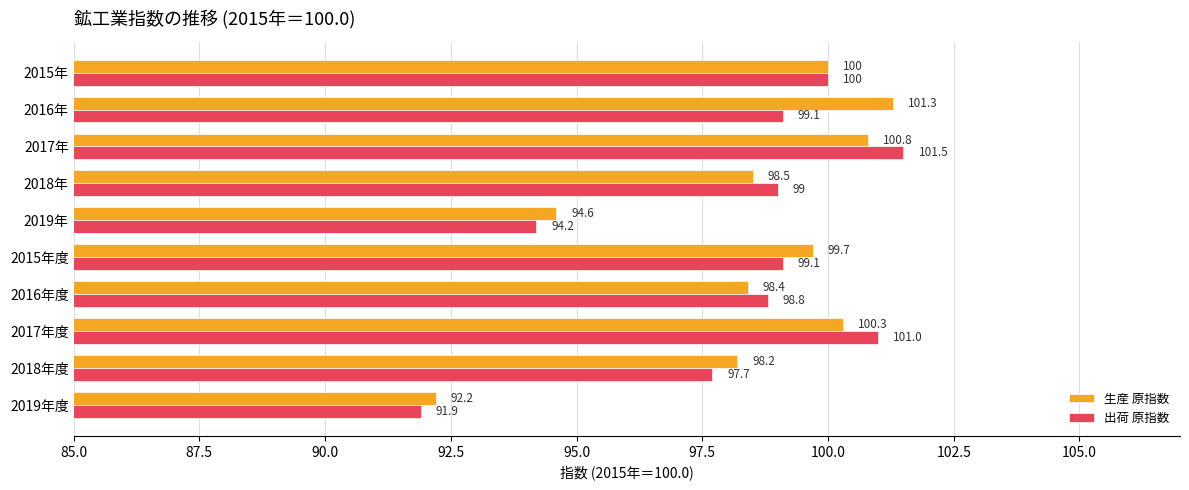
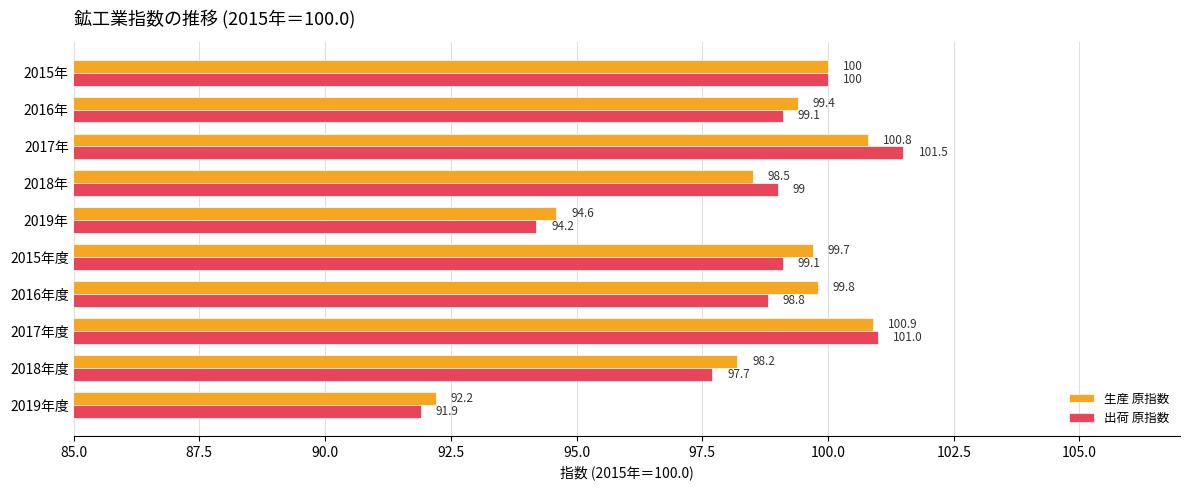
生産 原指数, 2016年: 101.3 -> 99.4
生産 原指数, 2016年度: 98.4 -> 99.8
生産 原指数, 2017年度: 100.3 -> 100.9
